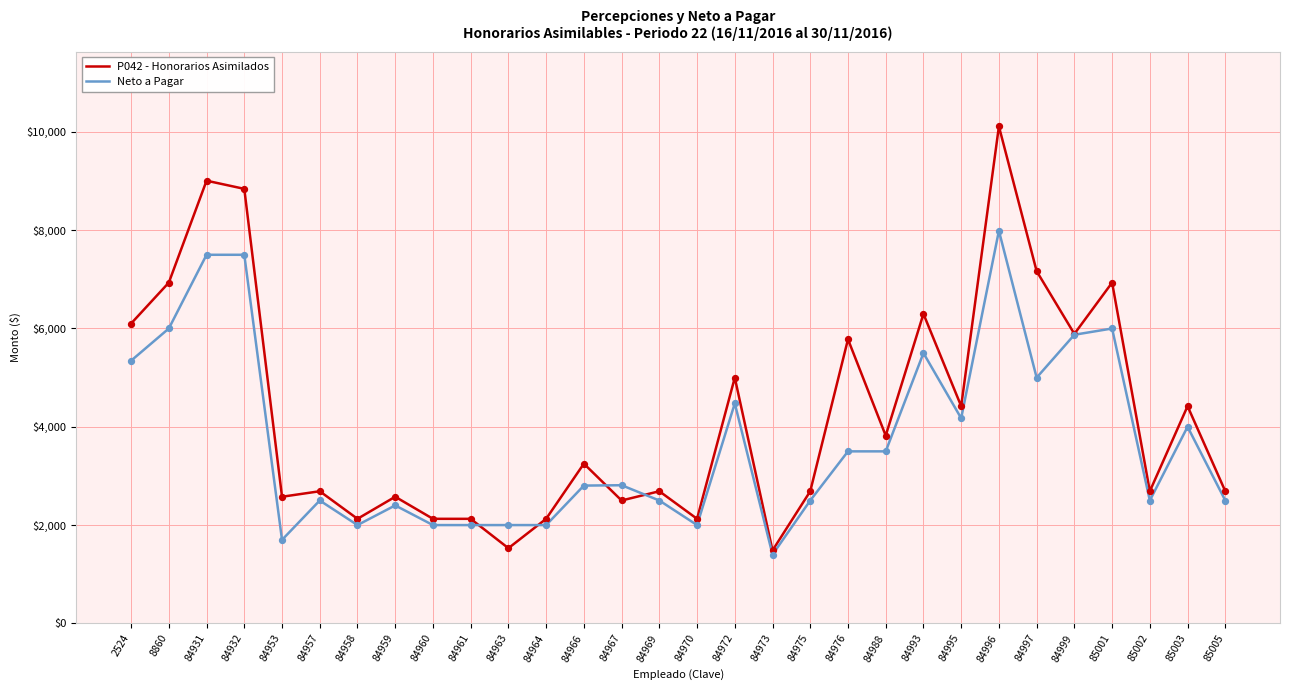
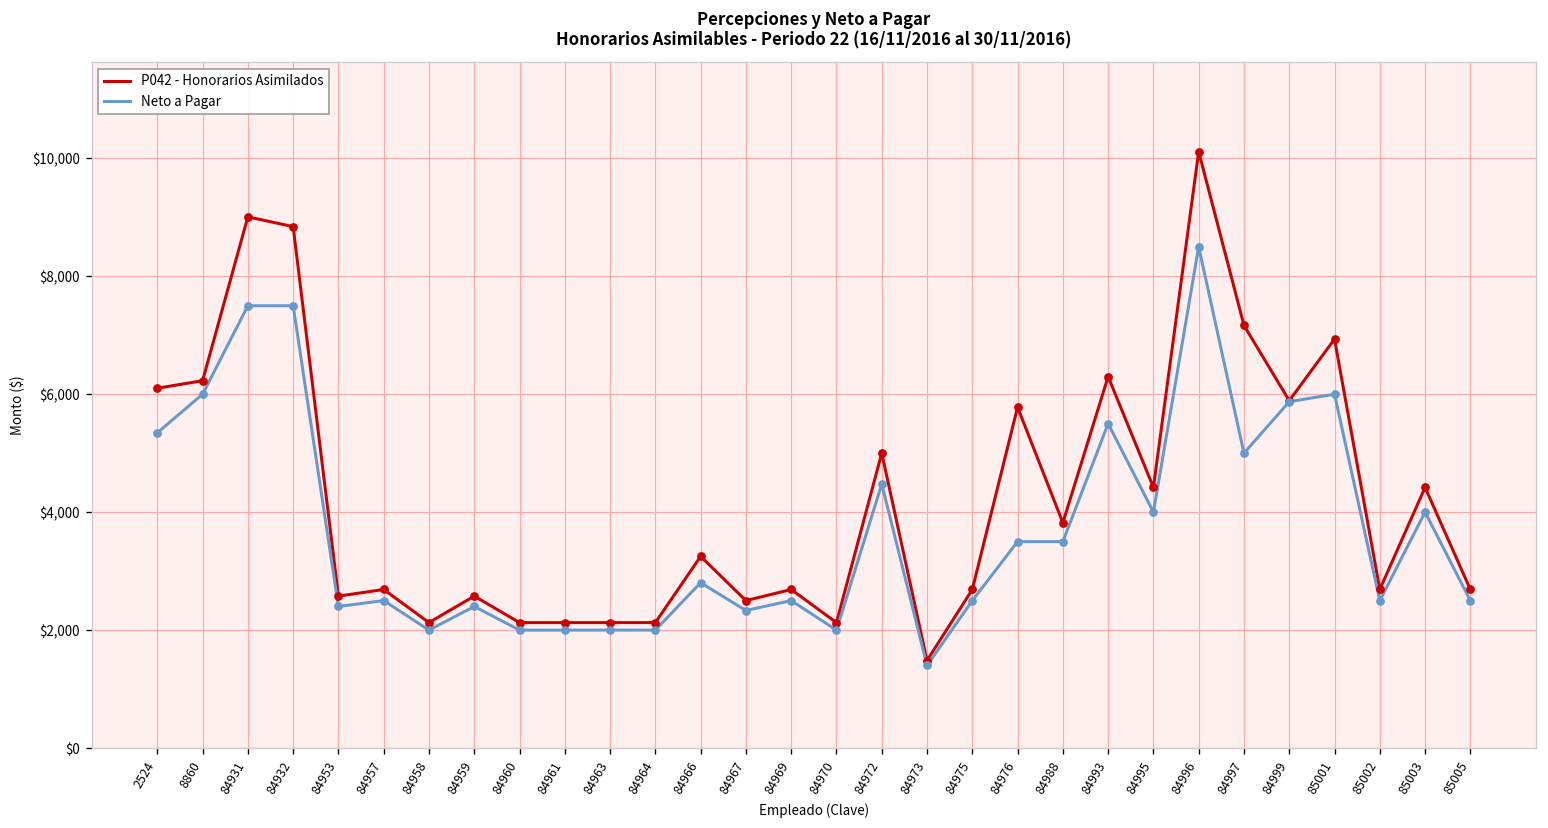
P042 - Honorarios Asimilados, 8860: $6,900 -> $6,200
Neto a Pagar, 84953: $1,700 -> $2,400
P042 - Honorarios Asimilados, 84963: $1,500 -> $2,100
Neto a Pagar, 84967: $2,800 -> $2,300
Neto a Pagar, 84995: $4,200 -> $4,000
Neto a Pagar, 84996: $8,000 -> $8,500
